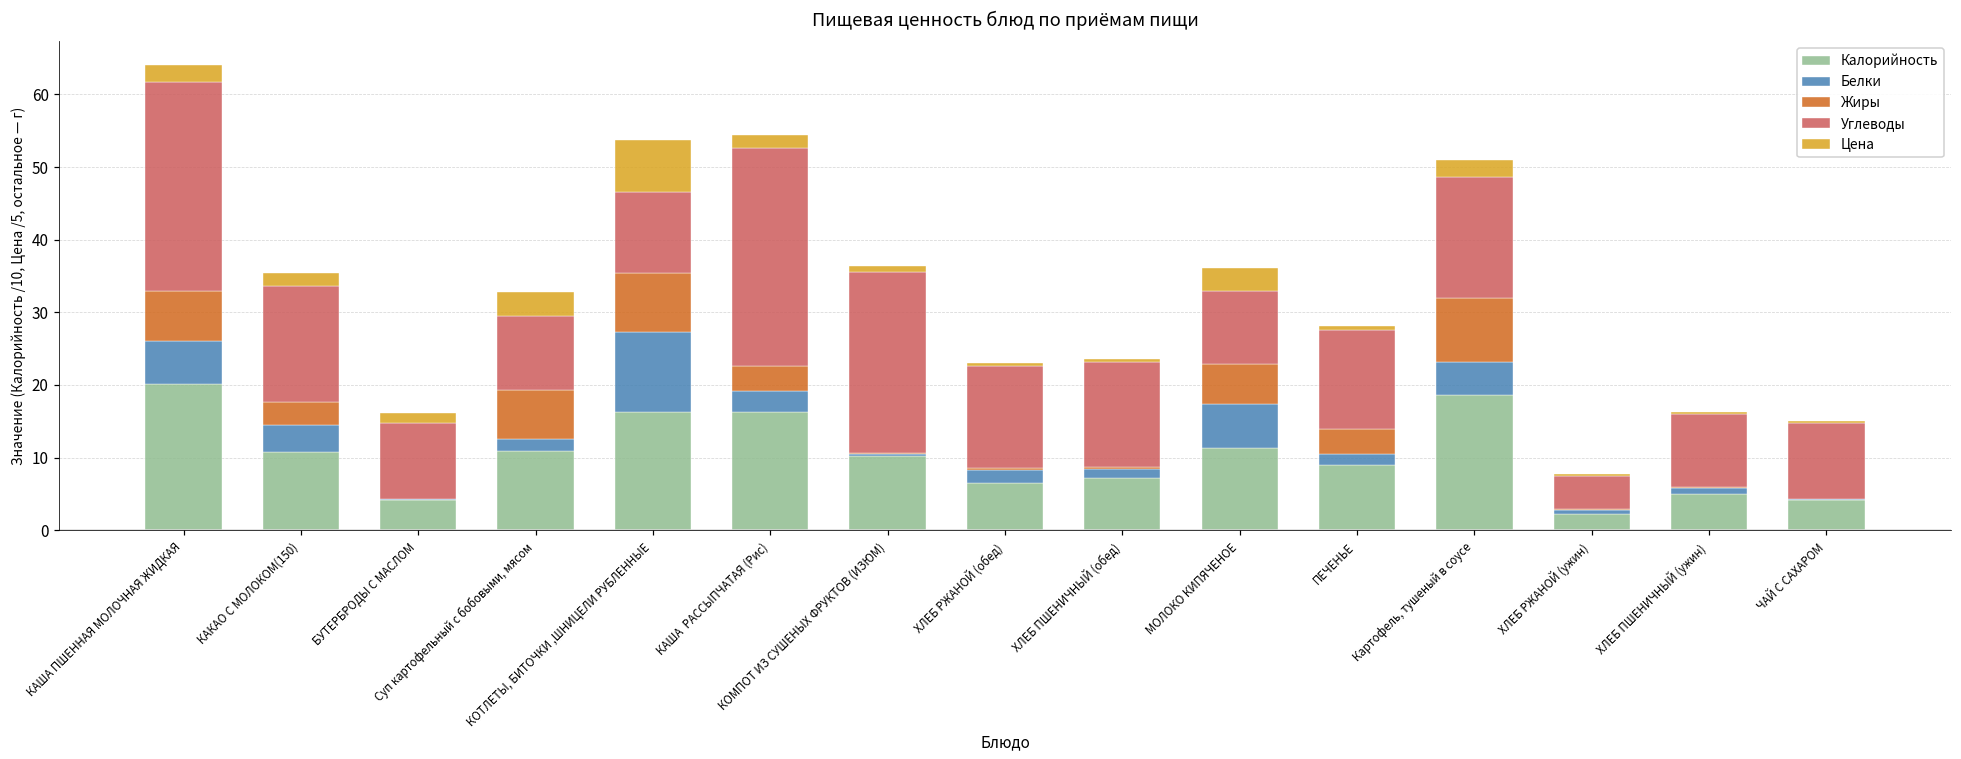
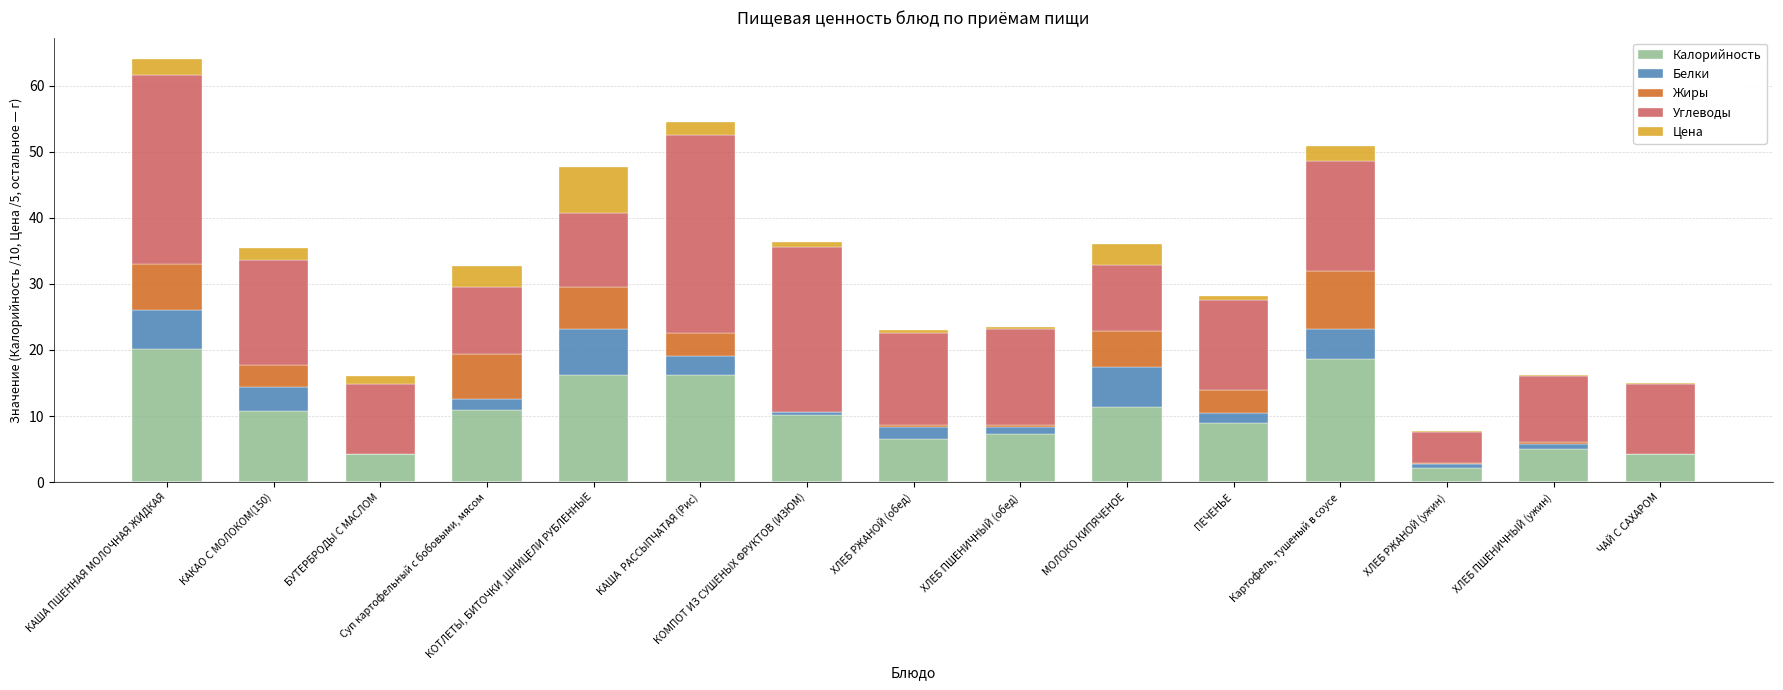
Белки, КОТЛЕТЫ, БИТОЧКИ ,ШНИЦЕЛИ РУБЛЕННЫЕ: 11 -> 7
Жиры, КОТЛЕТЫ, БИТОЧКИ ,ШНИЦЕЛИ РУБЛЕННЫЕ: 8 -> 6
